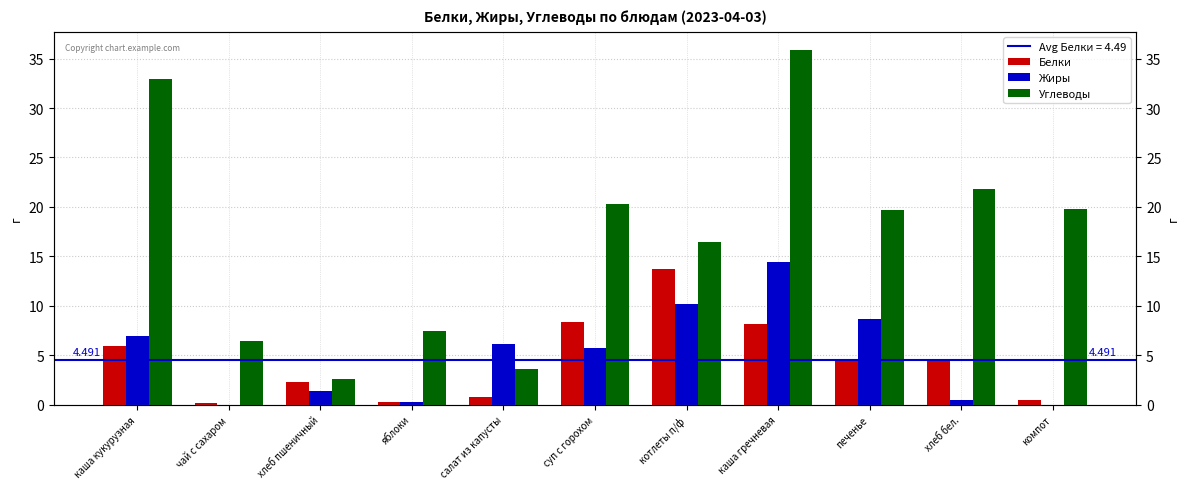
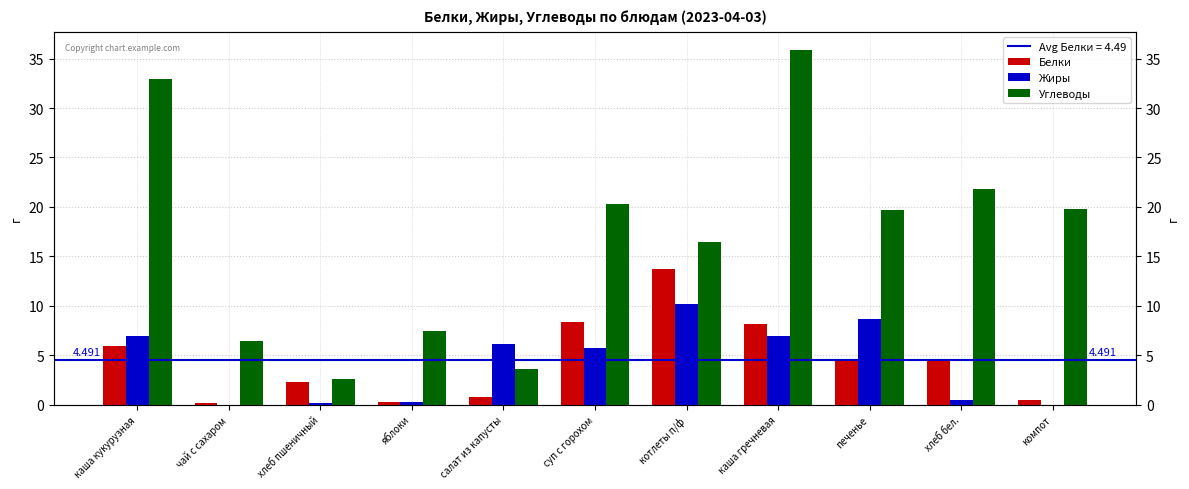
Жиры, хлеб пшеничный: 1 -> 0
Жиры, каша гречневая: 14 -> 7
